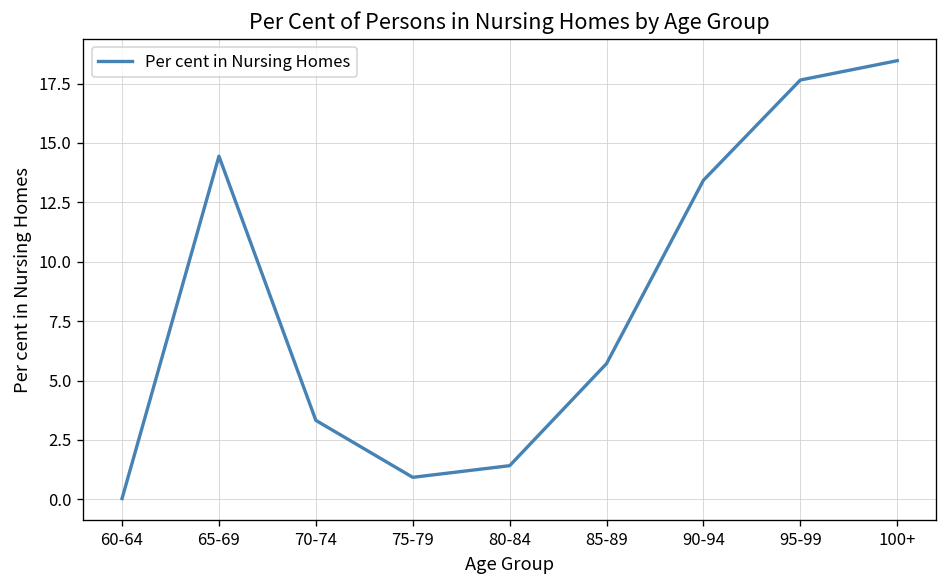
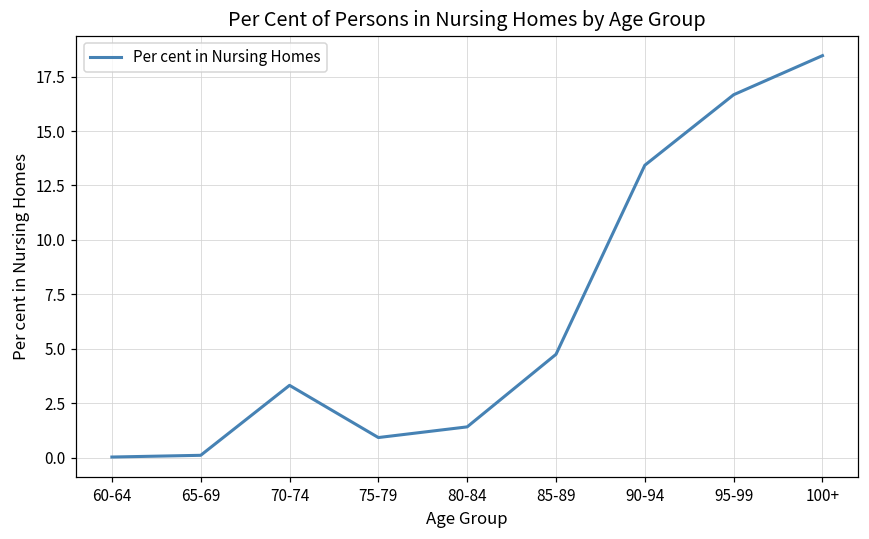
65-69: 14.4 -> 0.1
85-89: 5.7 -> 4.7
95-99: 17.6 -> 16.7
